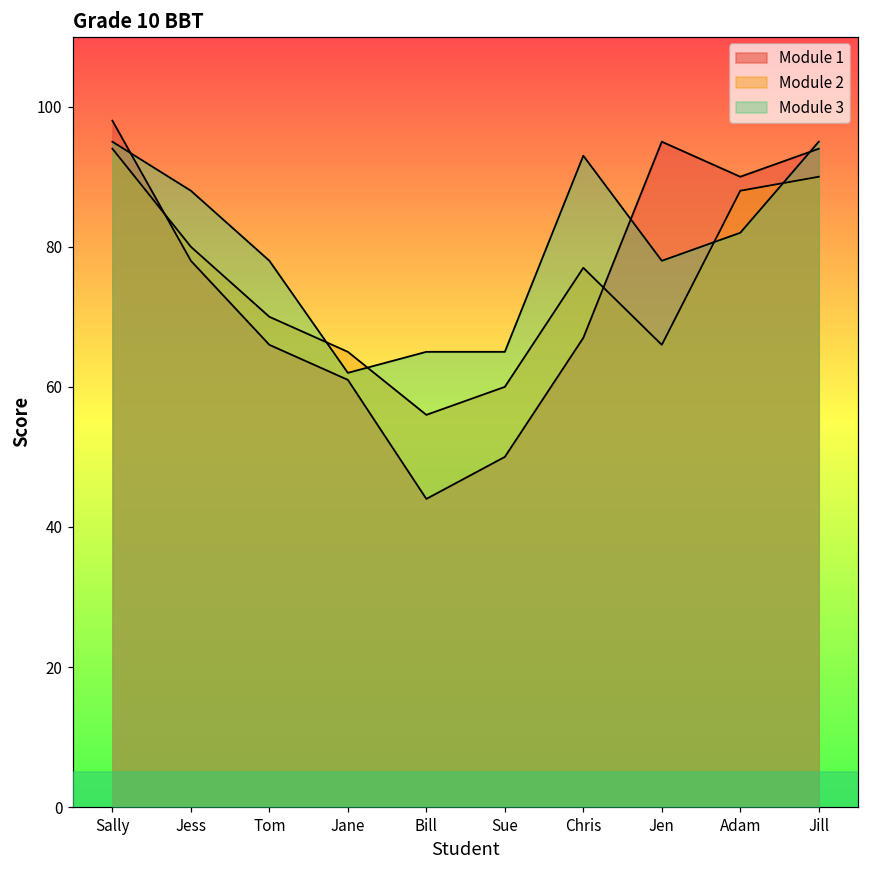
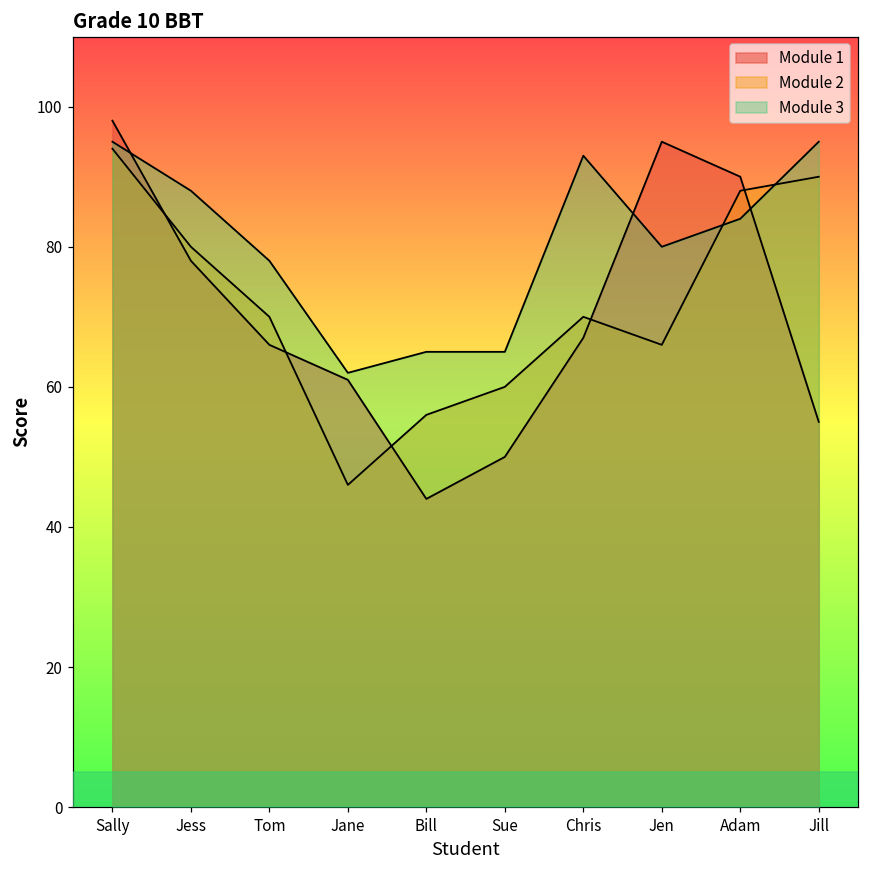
Module 2, Jane: 65 -> 46
Module 2, Chris: 77 -> 70
Module 3, Jen: 78 -> 80
Module 3, Adam: 82 -> 84
Module 1, Jill: 94 -> 55
